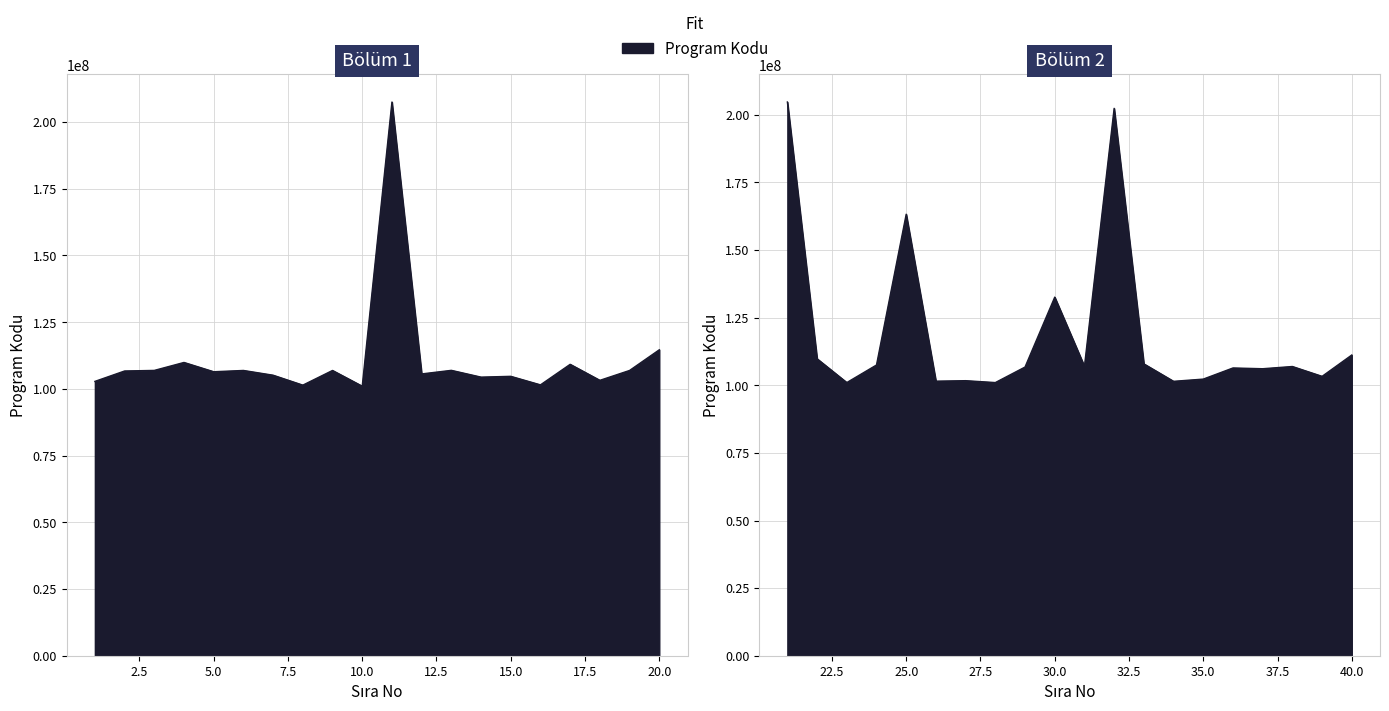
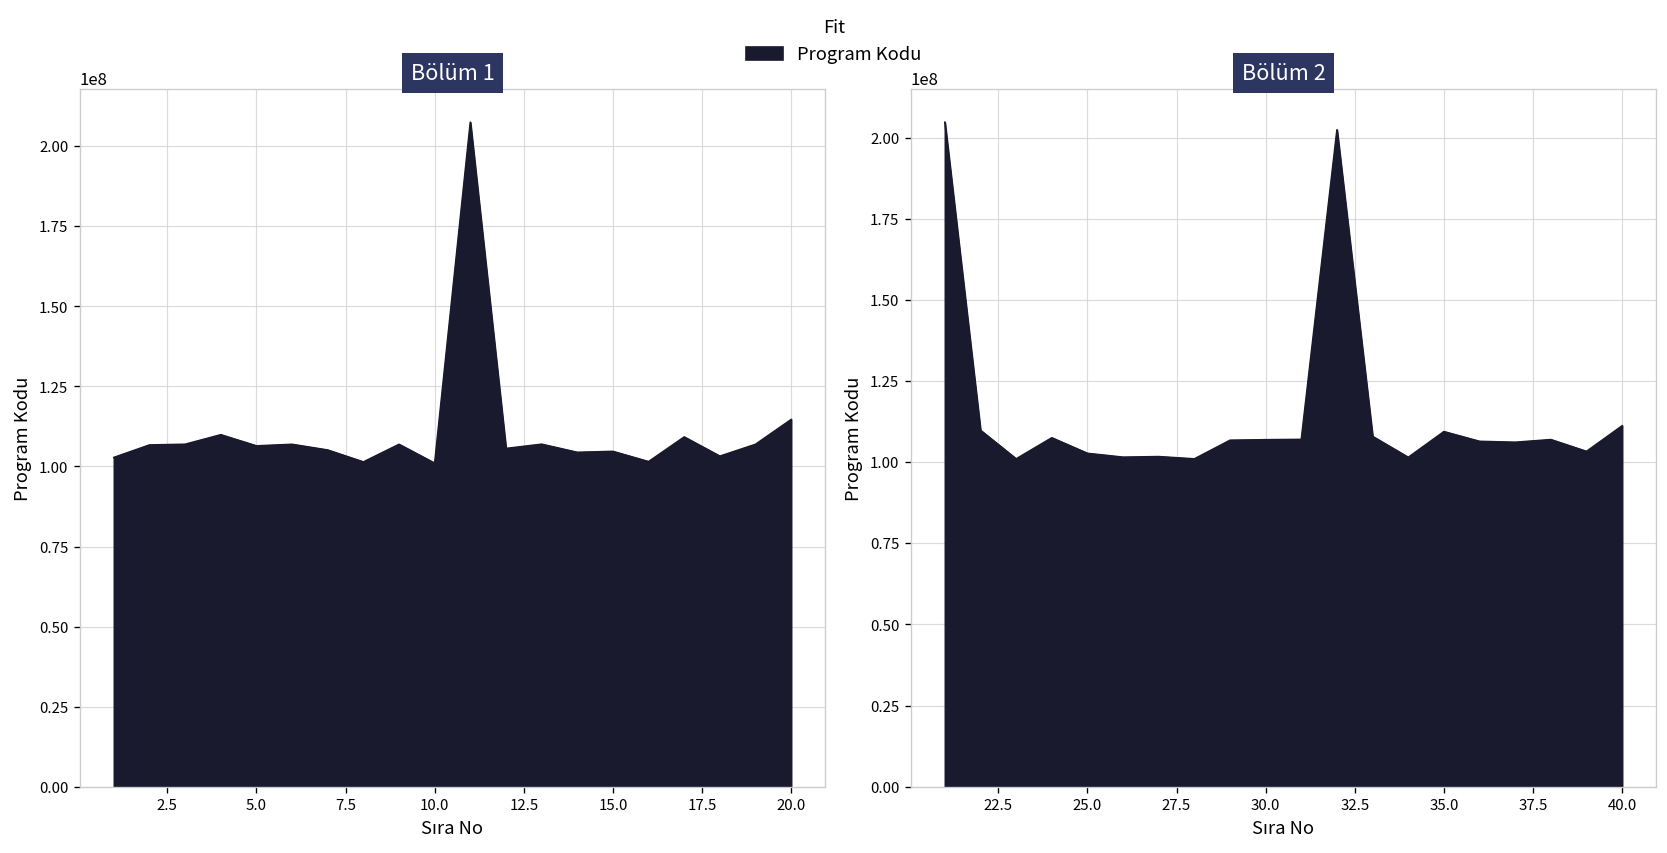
Bölüm 2, 25.0: 163000000 -> 103000000
Bölüm 2, 30.0: 133000000 -> 107000000
Bölüm 2, 35.0: 102000000 -> 109000000
